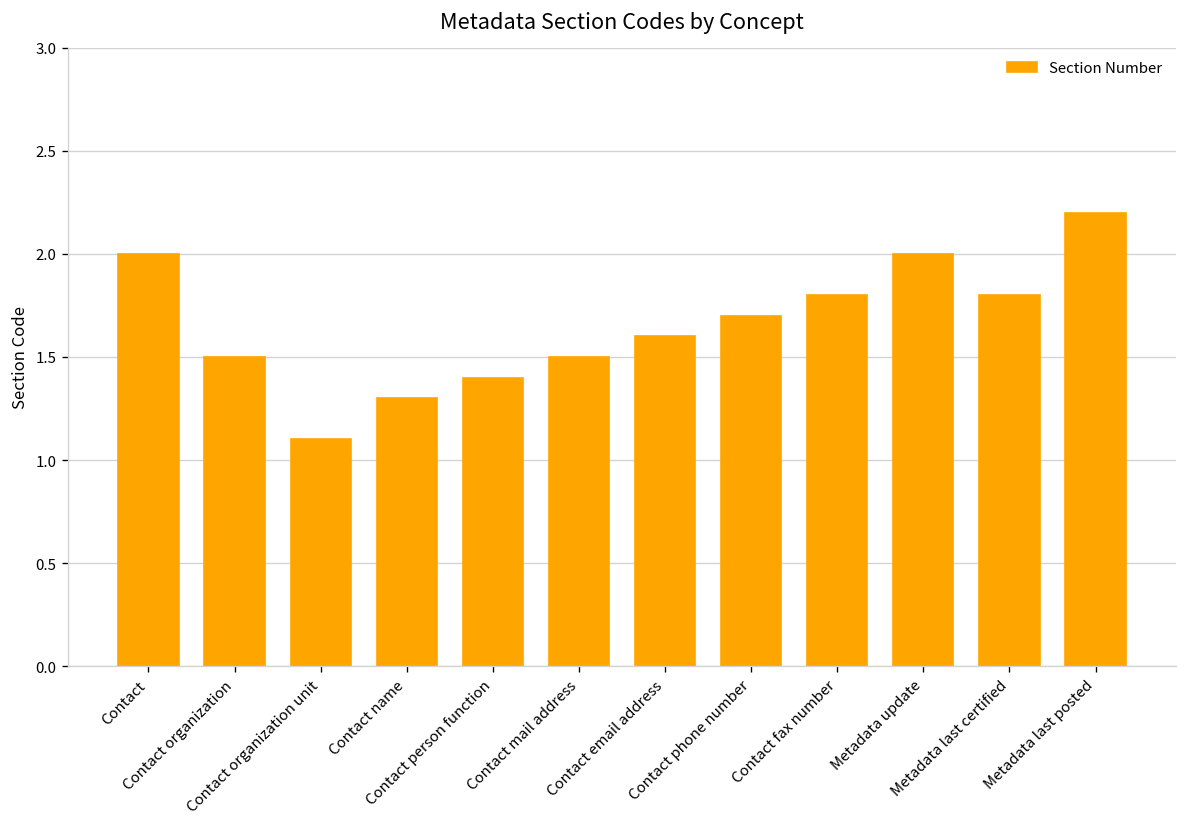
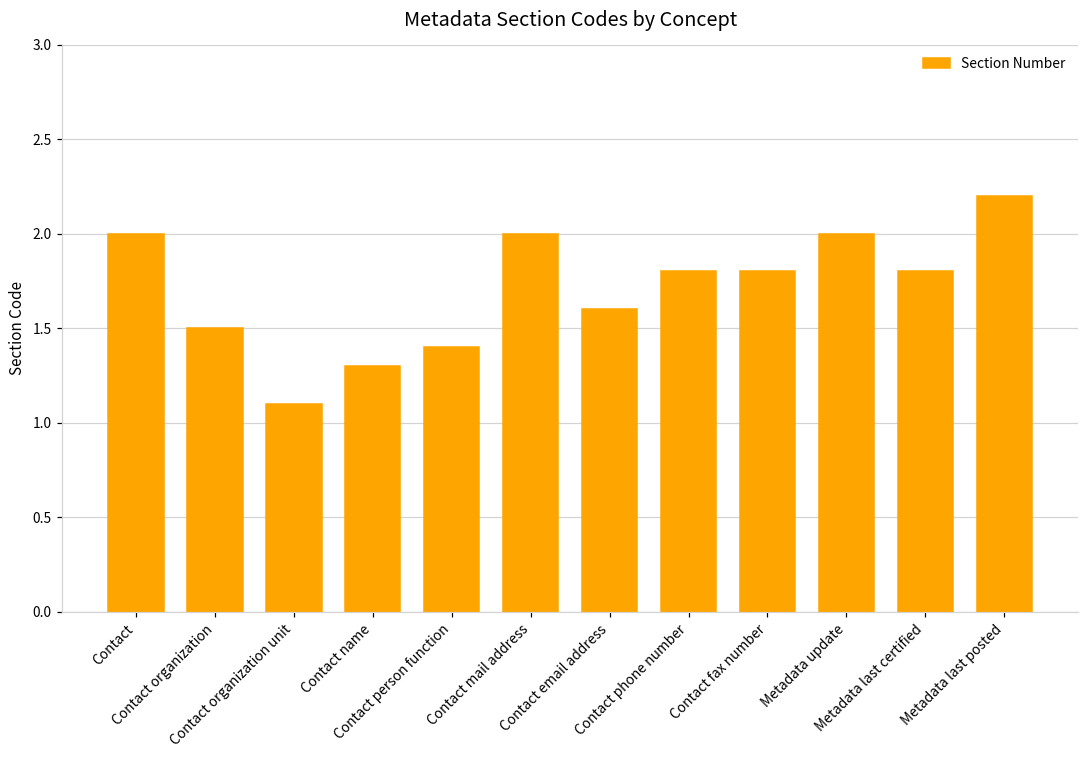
Contact mail address: 1.5 -> 2.0
Contact phone number: 1.7 -> 1.8
